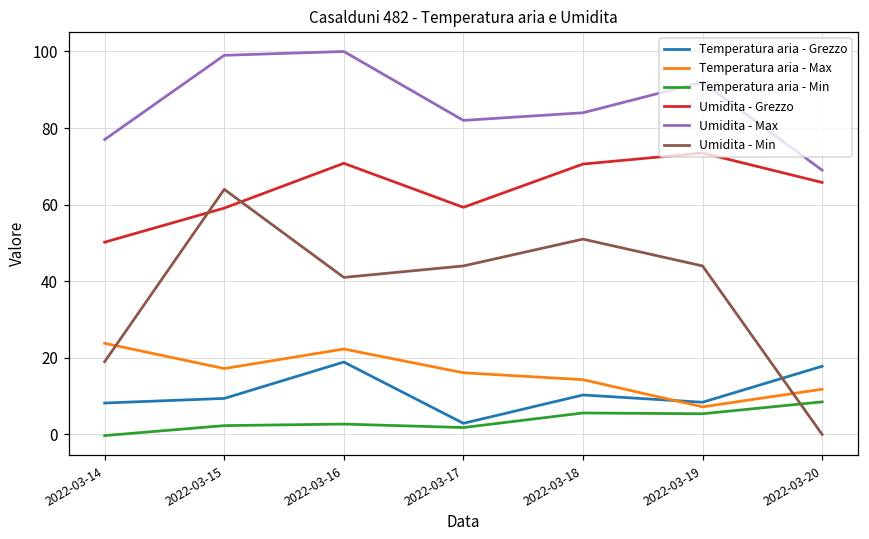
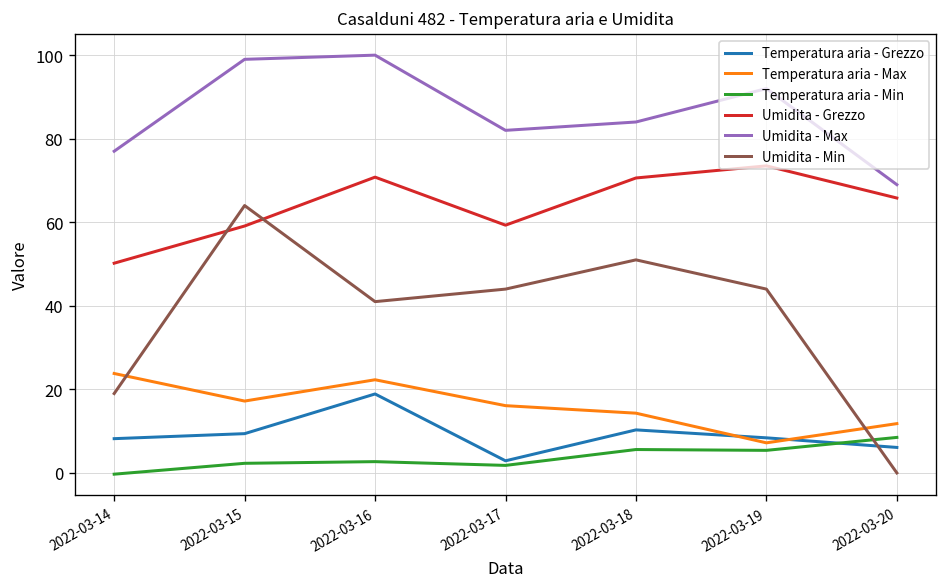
Temperatura aria - Grezzo, 2022-03-20: 18 -> 6
